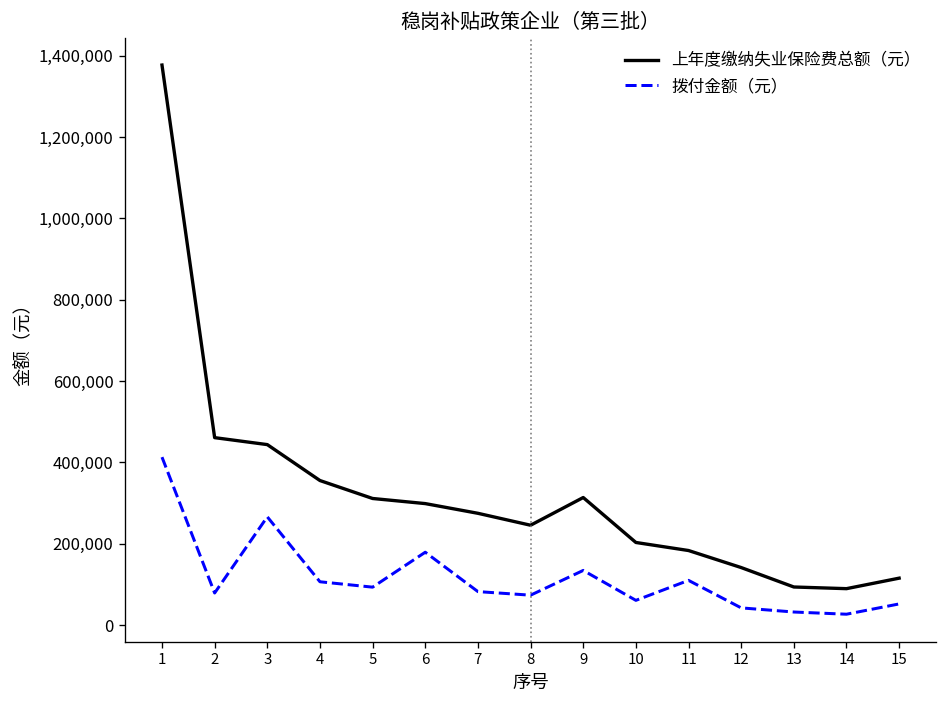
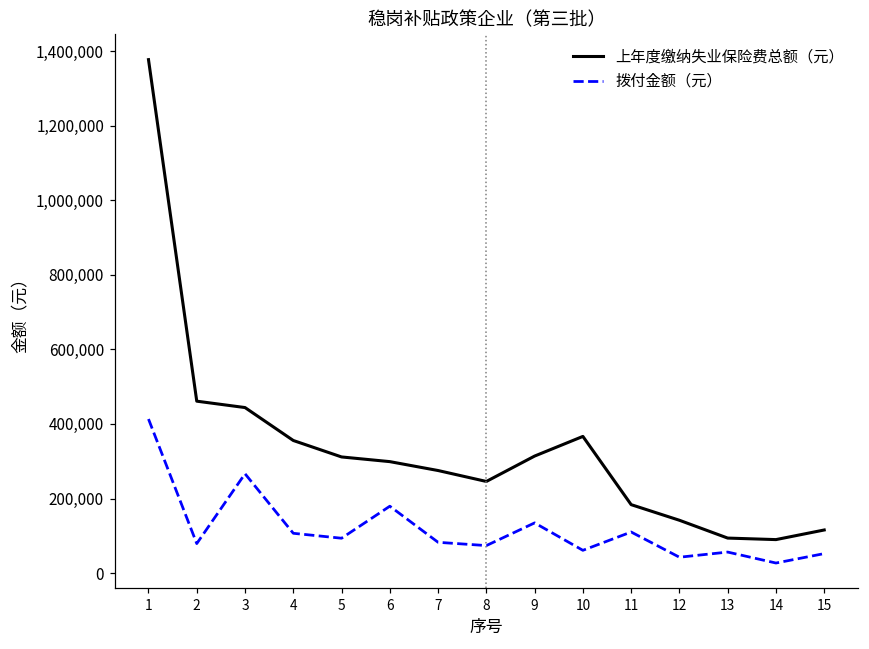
上年度缴纳失业保险费总额（元）, 10: 200,000 -> 370,000
拨付金额（元）, 13: 30,000 -> 60,000
